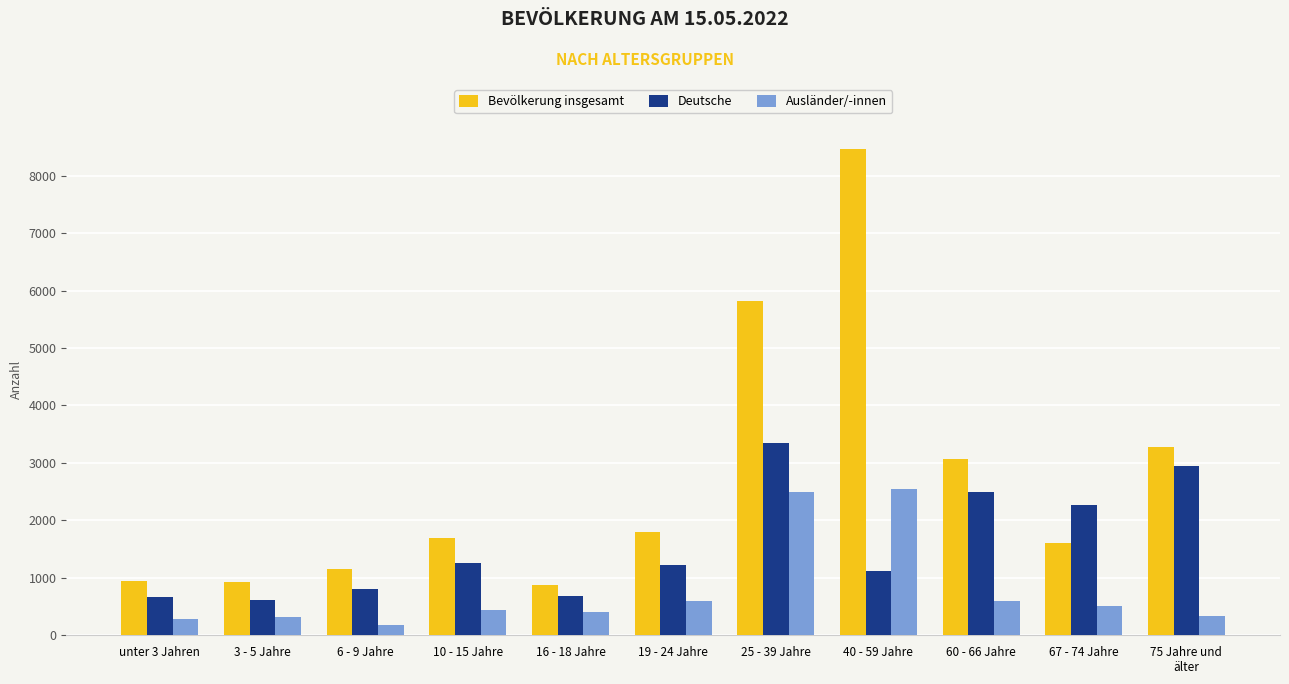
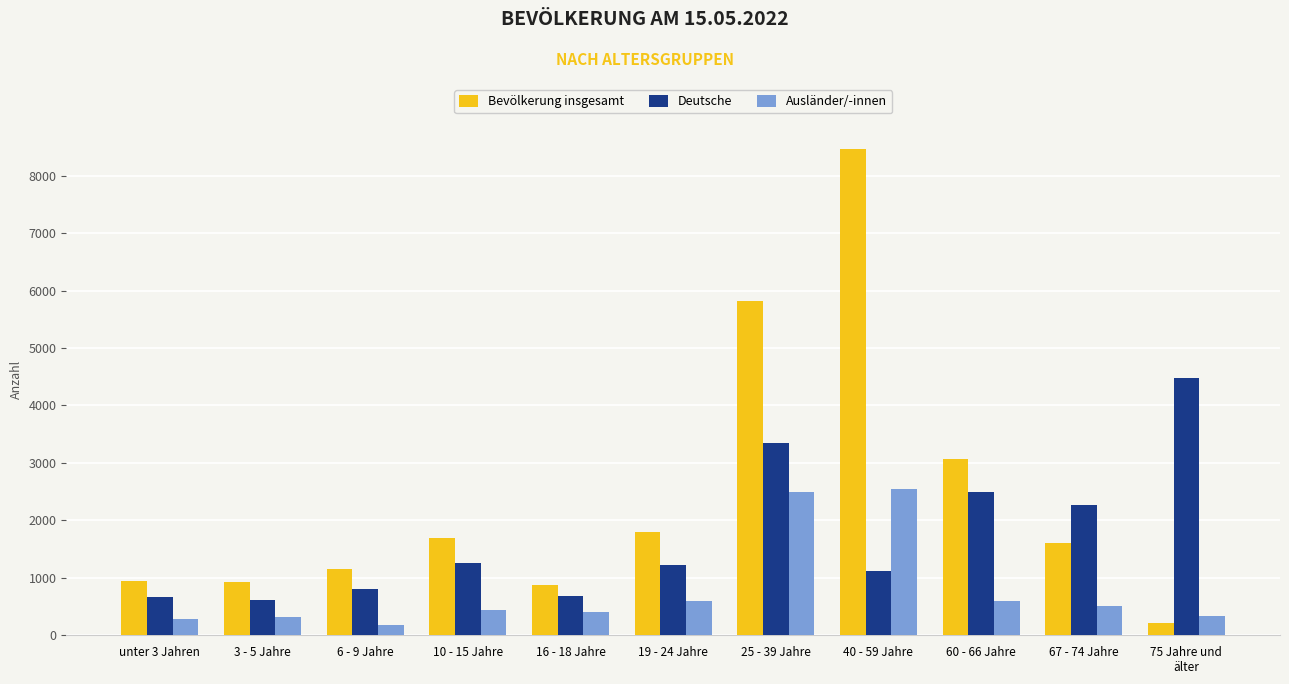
Bevölkerung insgesamt, 75 Jahre und älter: 3300 -> 200
Deutsche, 75 Jahre und älter: 2900 -> 4500
